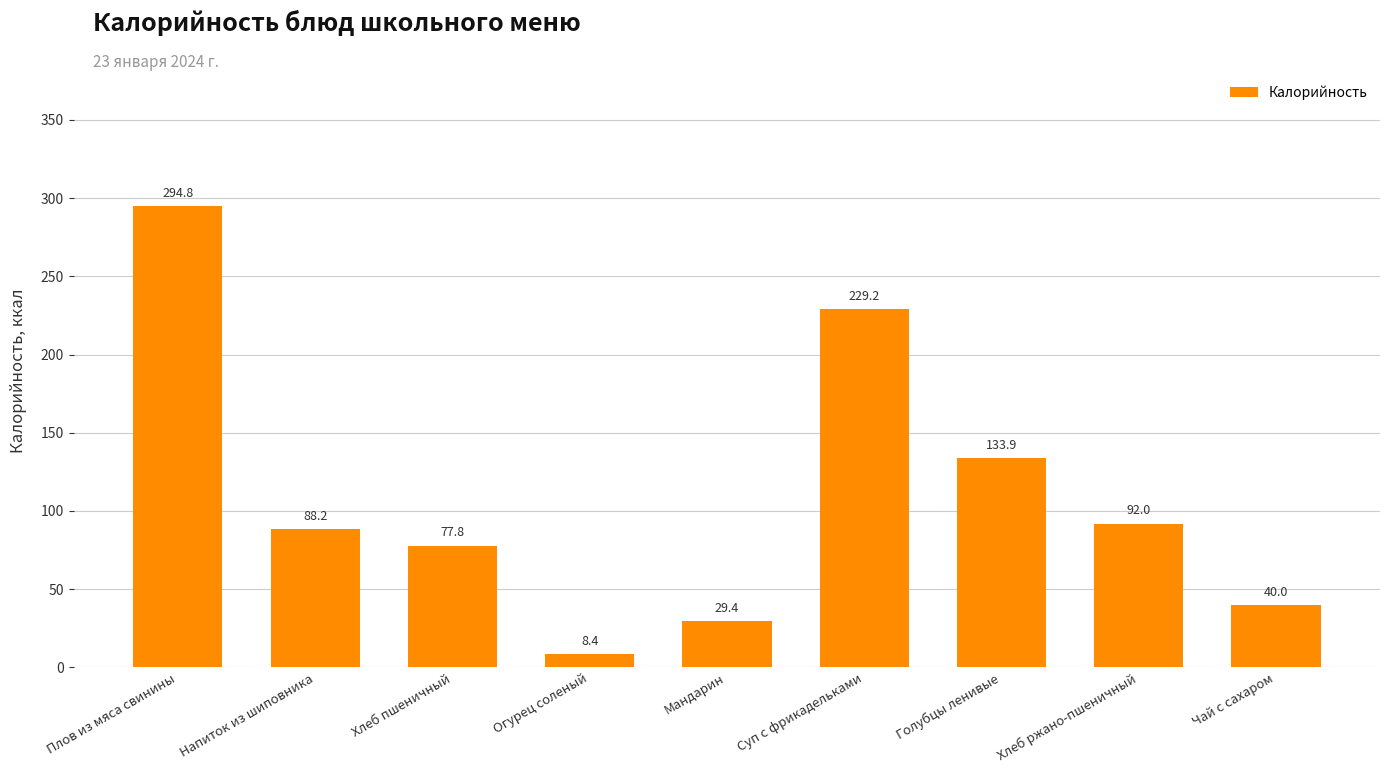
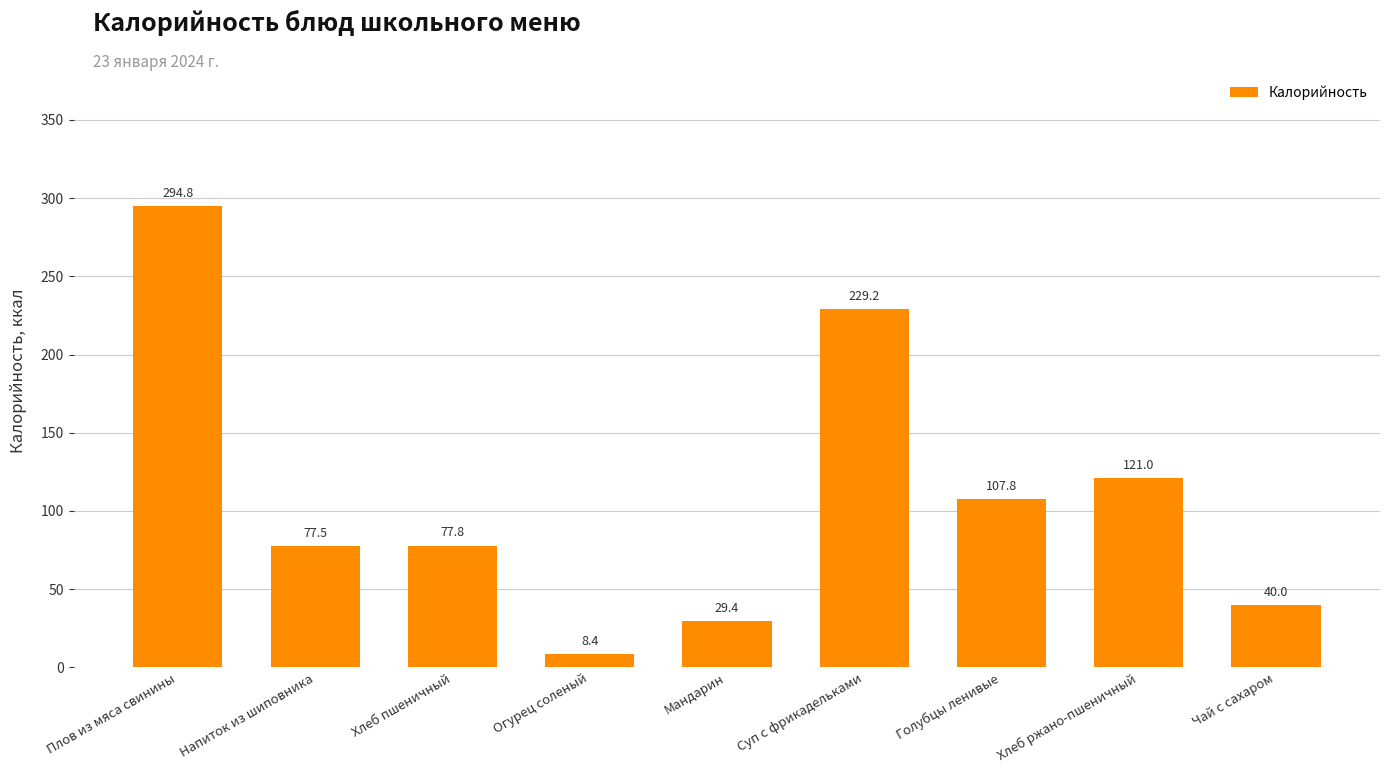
Напиток из шиповника: 88.2 -> 77.5
Голубцы ленивые: 133.9 -> 107.8
Хлеб ржано-пшеничный: 92.0 -> 121.0
